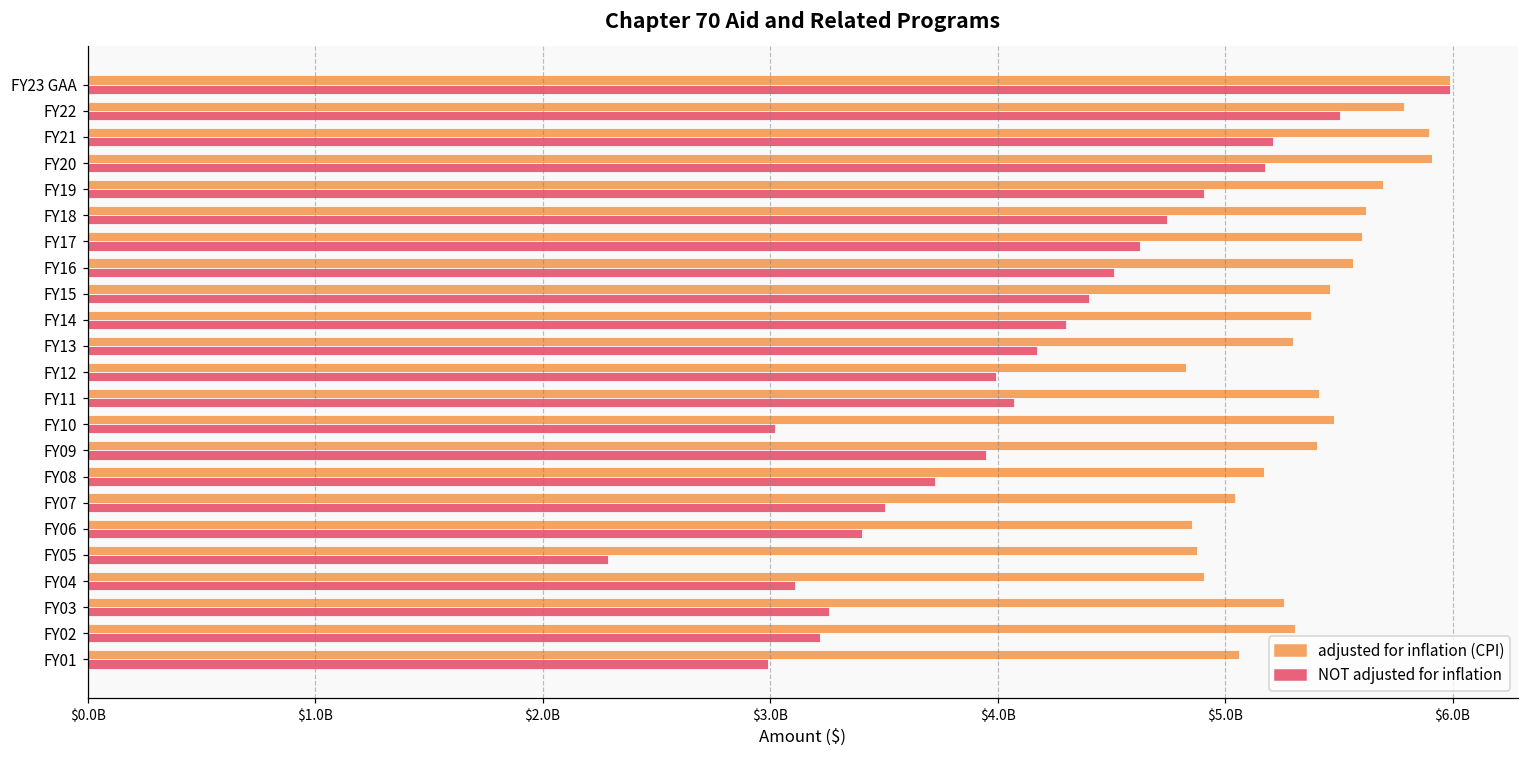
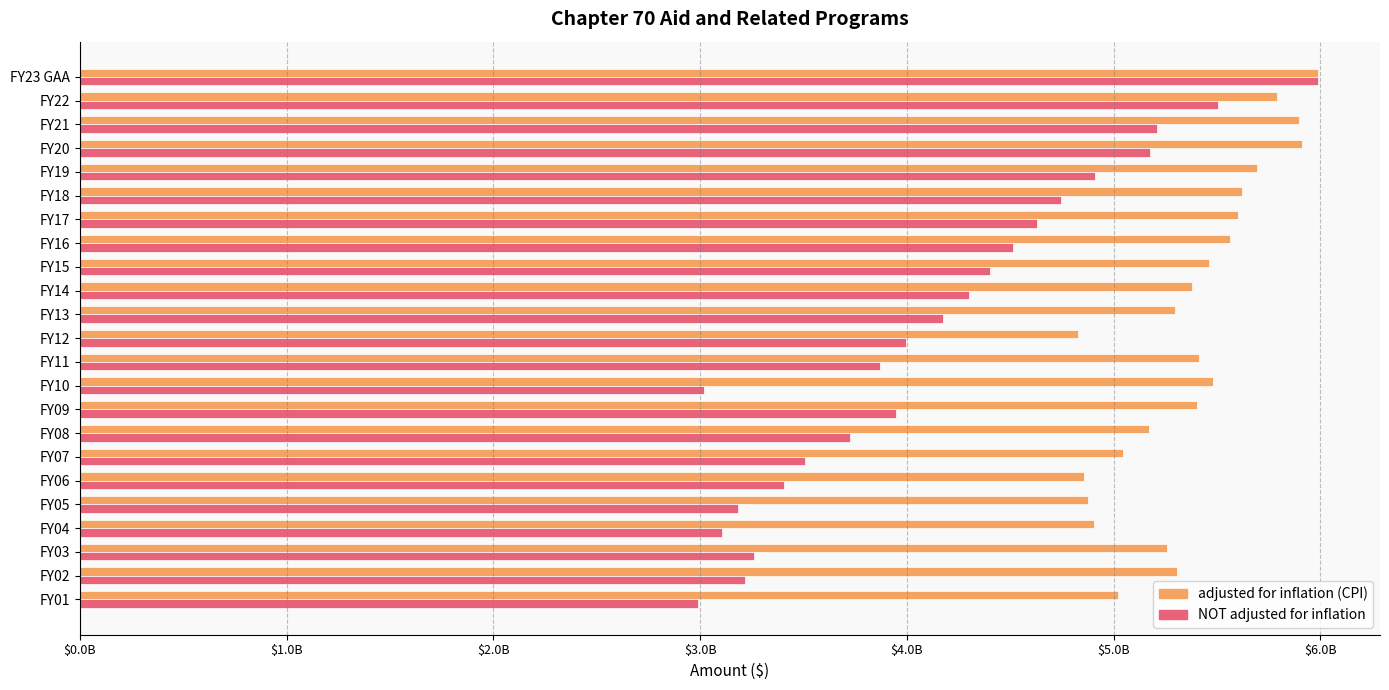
NOT adjusted for inflation, FY11: $4070000000 -> $3870000000
NOT adjusted for inflation, FY05: $2290000000 -> $3180000000
adjusted for inflation (CPI), FY01: $5060000000 -> $5020000000
